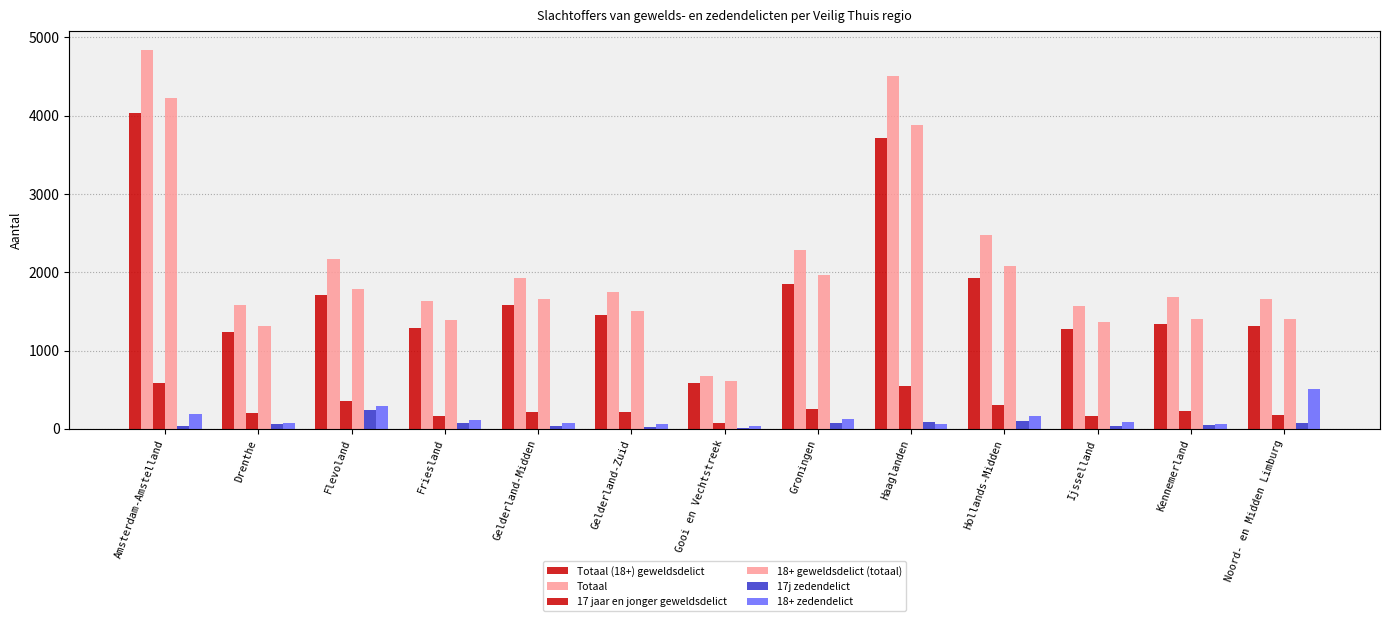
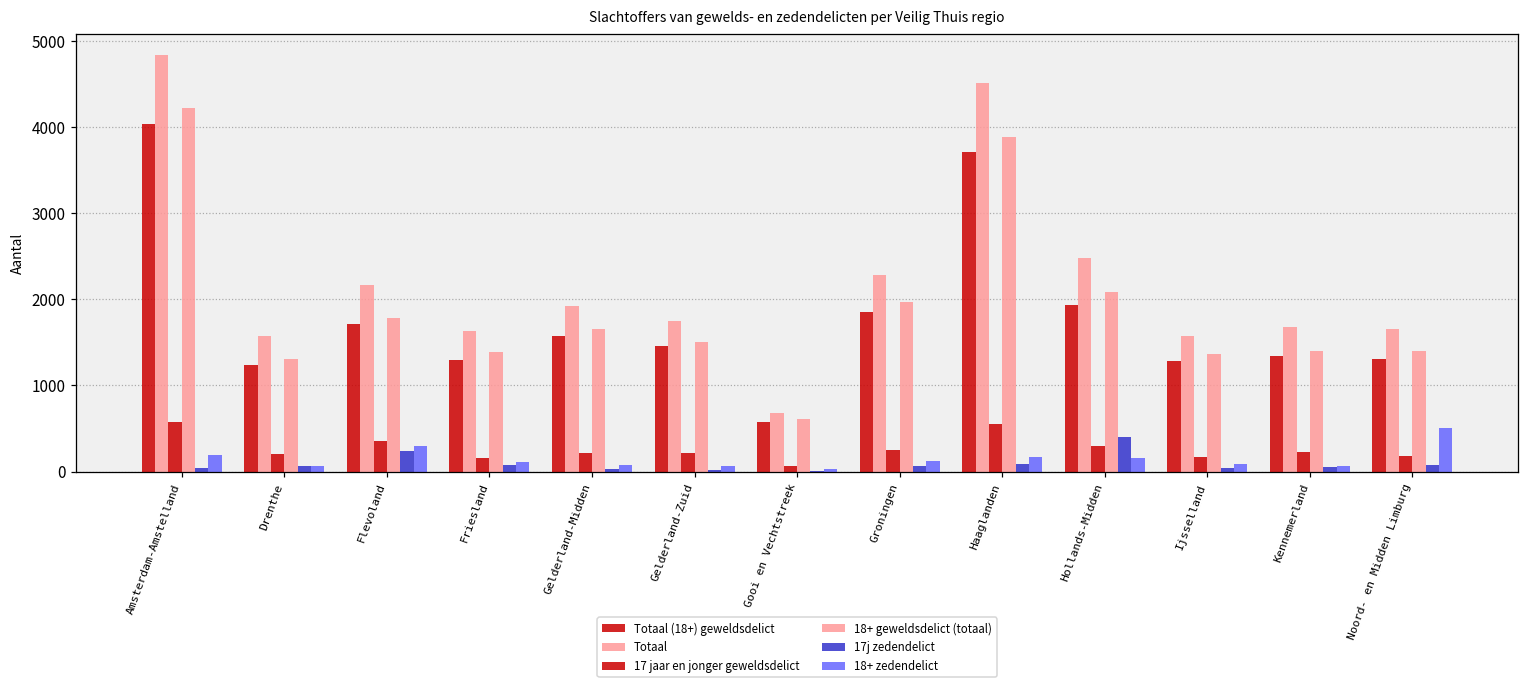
18+ zedendelict, Haaglanden: 100 -> 200
17j zedendelict, Hollands-Midden: 100 -> 400
